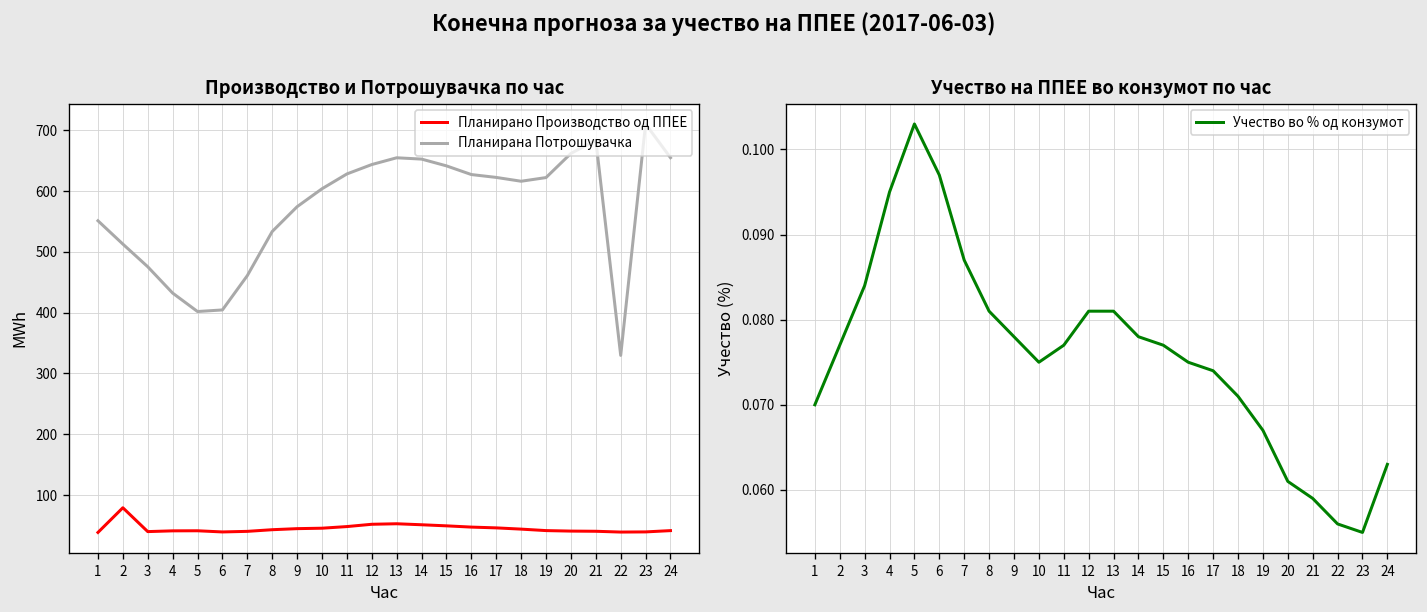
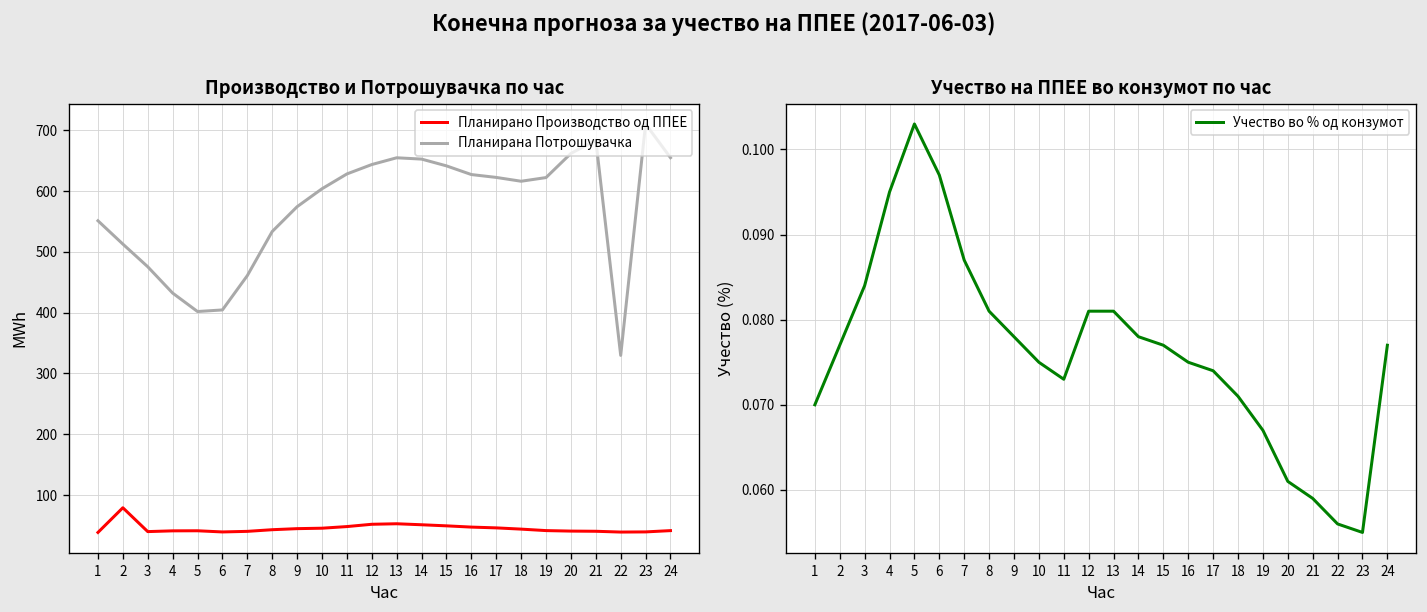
Учество на ППЕЕ во конзумот по час, 11: 0.077 -> 0.073
Учество на ППЕЕ во конзумот по час, 24: 0.063 -> 0.077
